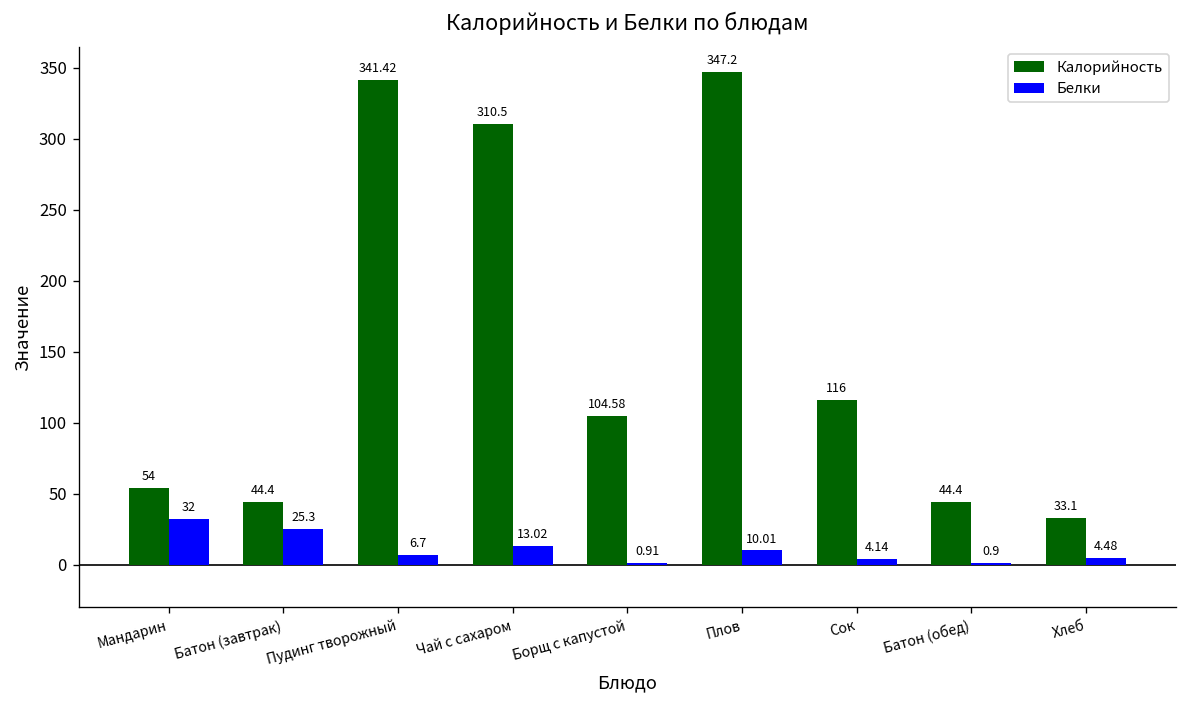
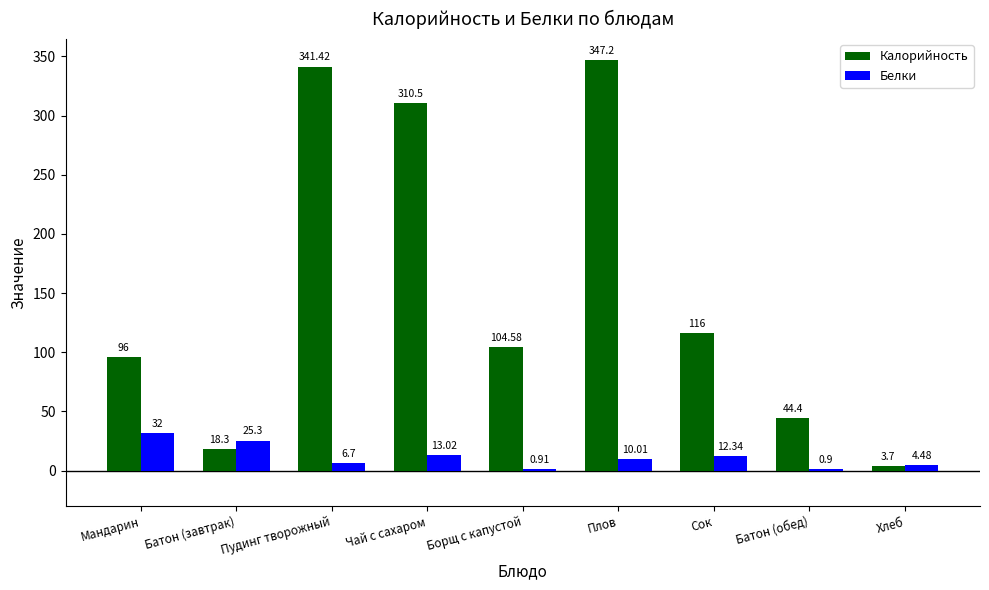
Калорийность, Мандарин: 54 -> 96
Калорийность, Батон (завтрак): 44.4 -> 18.3
Белки, Сок: 4.14 -> 12.34
Калорийность, Хлеб: 33.1 -> 3.7
